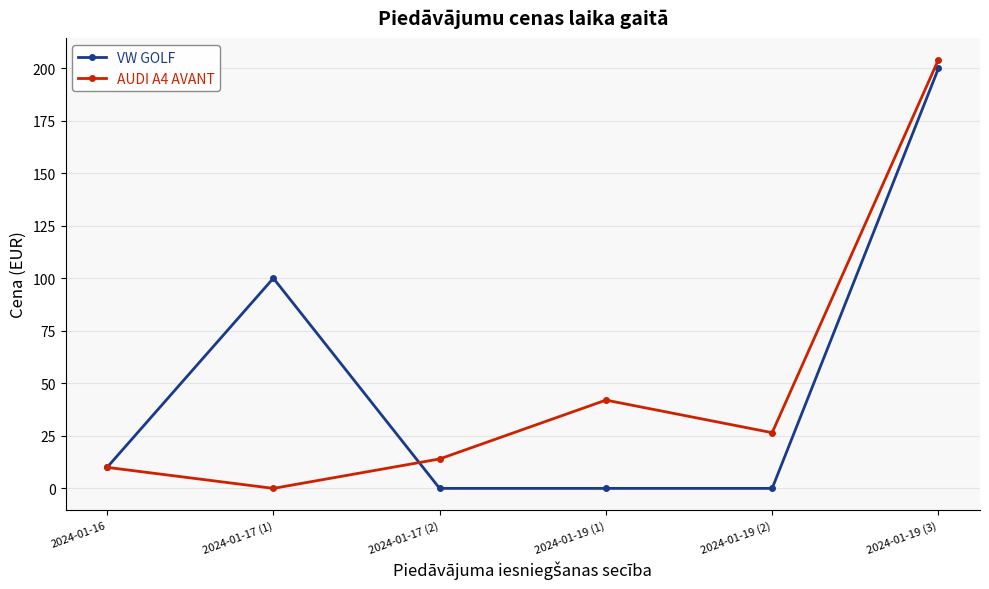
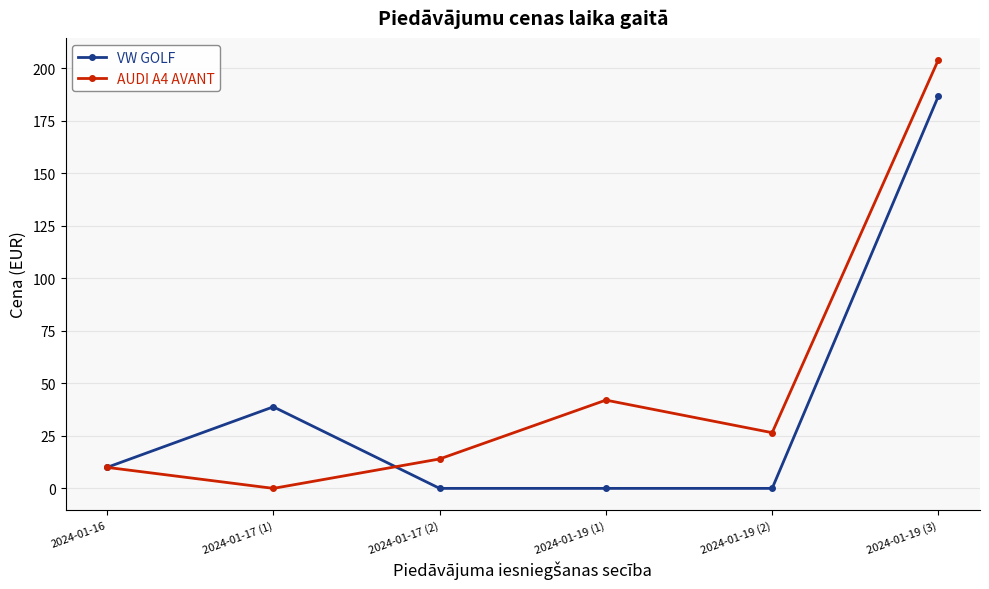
VW GOLF, 2024-01-17 (1): 100 -> 39
VW GOLF, 2024-01-19 (3): 200 -> 187
